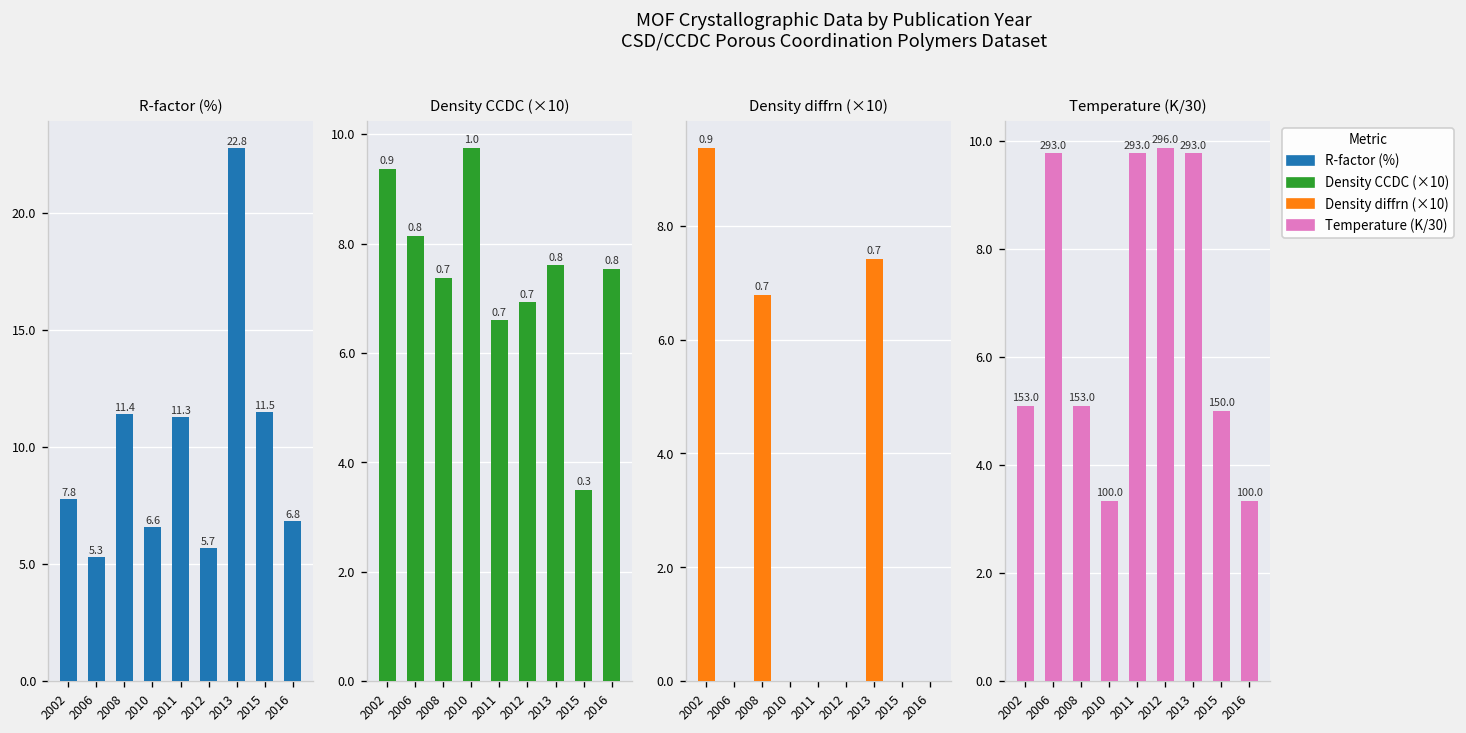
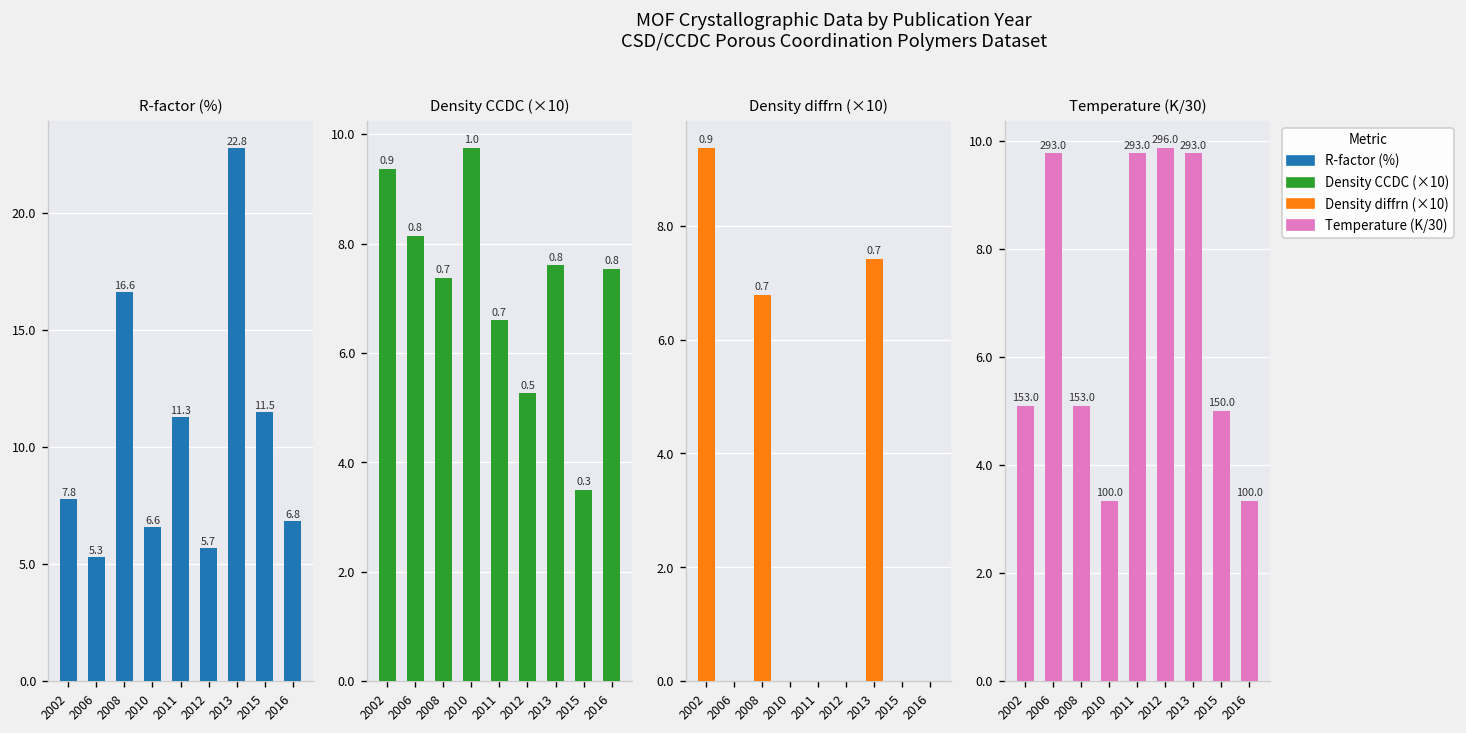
R-factor (%), 2008: 11.4 -> 16.6
Density CCDC (×10), 2012: 0.7 -> 0.5
